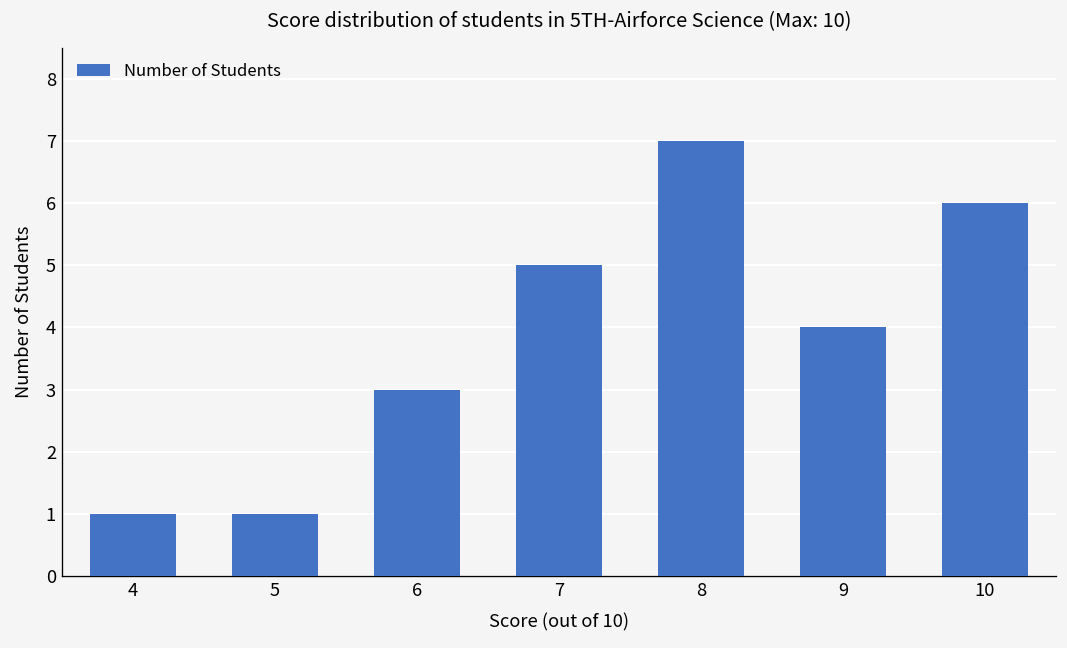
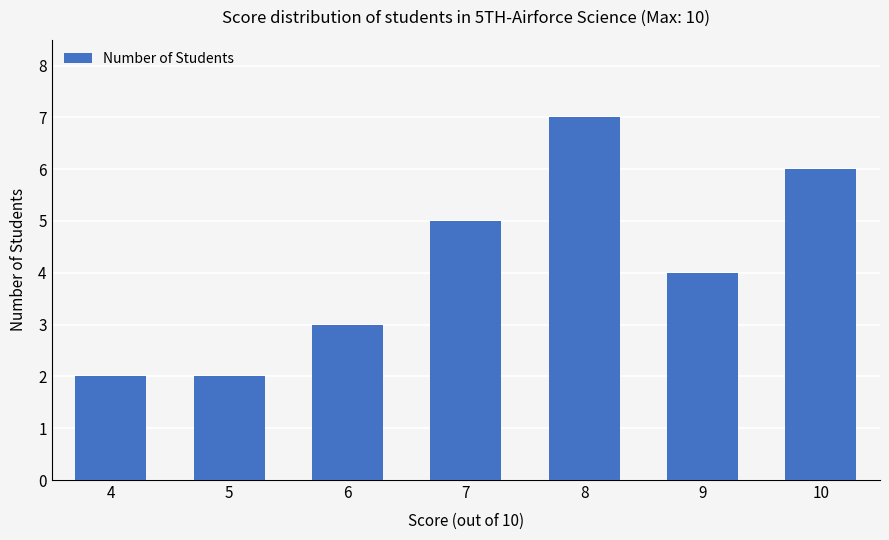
4: 1 -> 2
5: 1 -> 2
